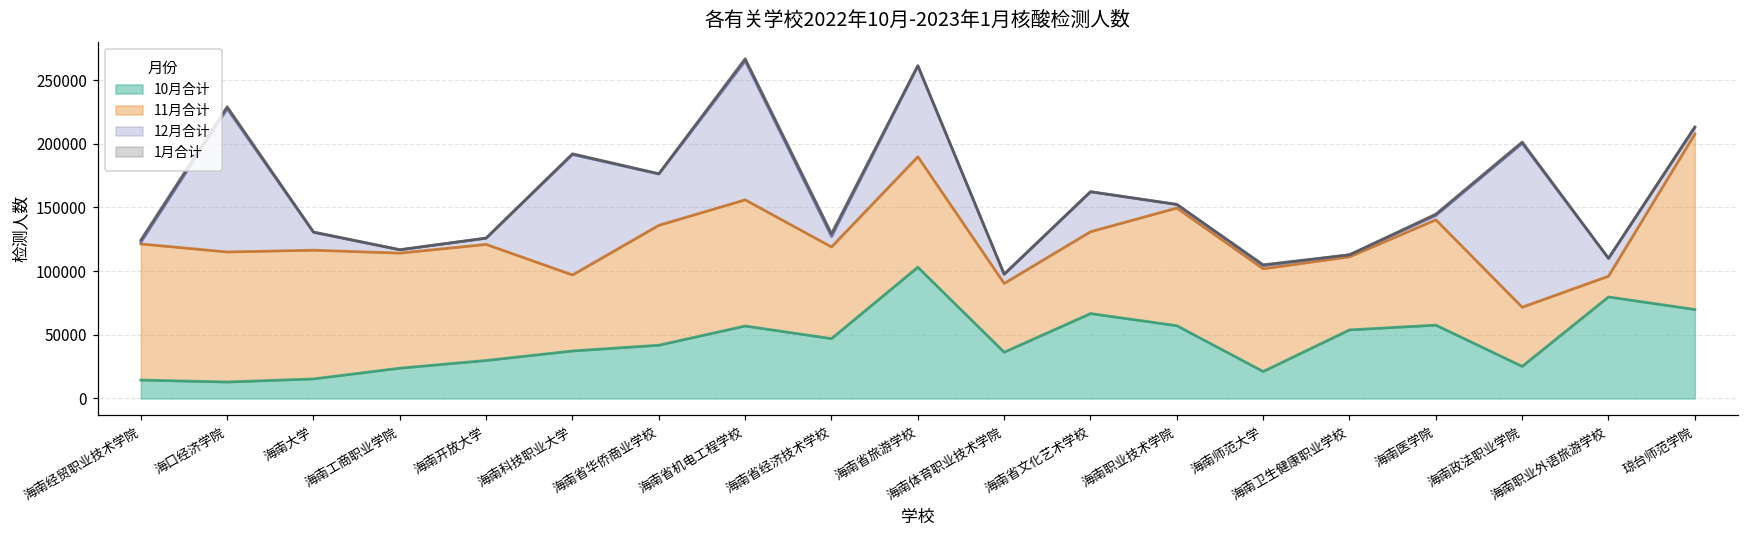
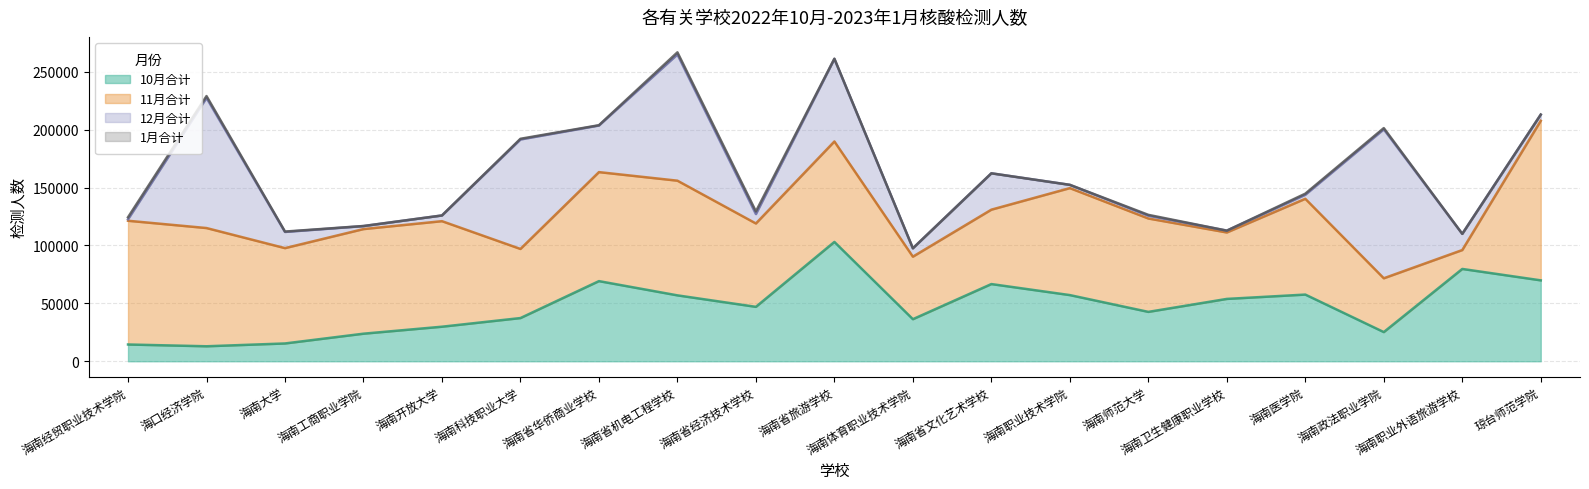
11月合计, 海南大学: 101000 -> 82000
10月合计, 海南省华侨商业学校: 42000 -> 69000
10月合计, 海南师范大学: 21000 -> 43000
